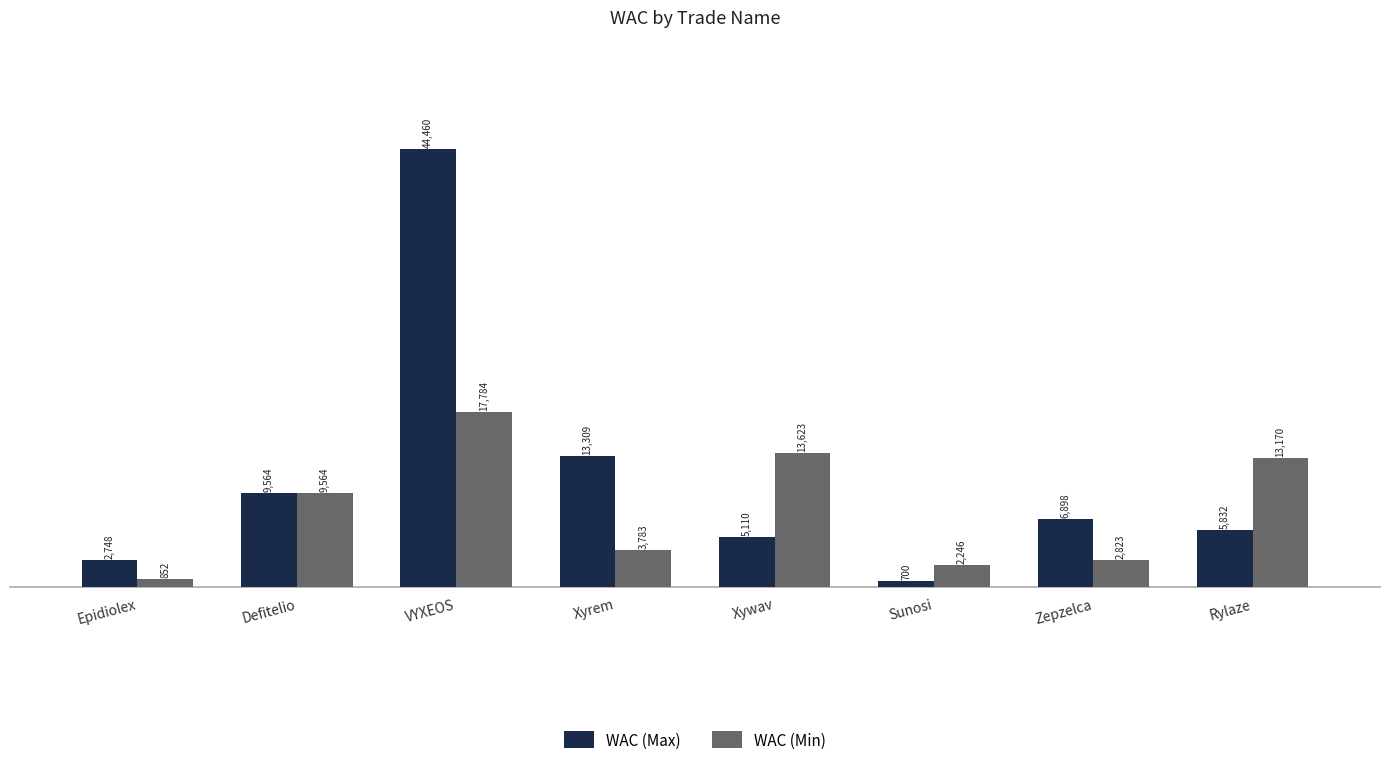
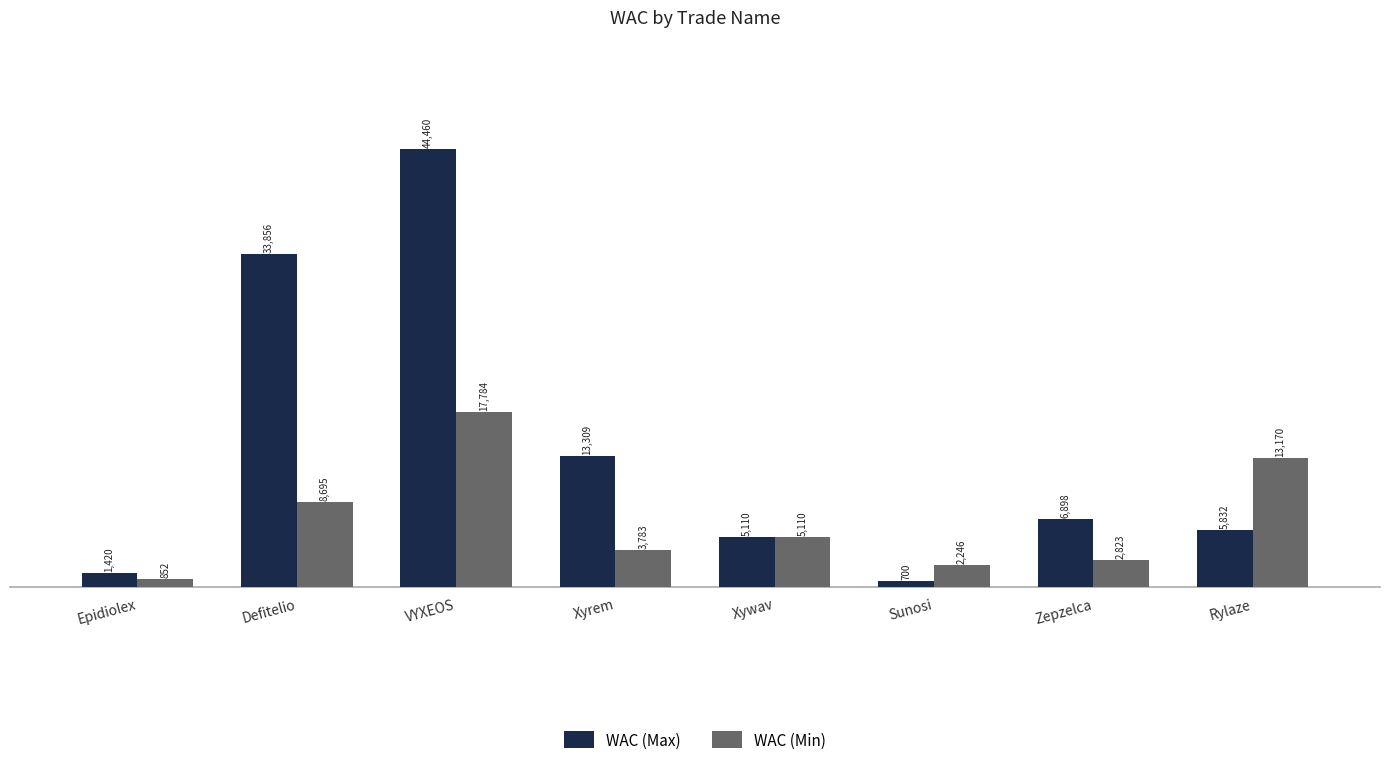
WAC (Max), Epidiolex: 2,748 -> 1,420
WAC (Max), Defitelio: 9,564 -> 33,856
WAC (Min), Defitelio: 9,564 -> 8,695
WAC (Min), Xywav: 13,623 -> 5,110
